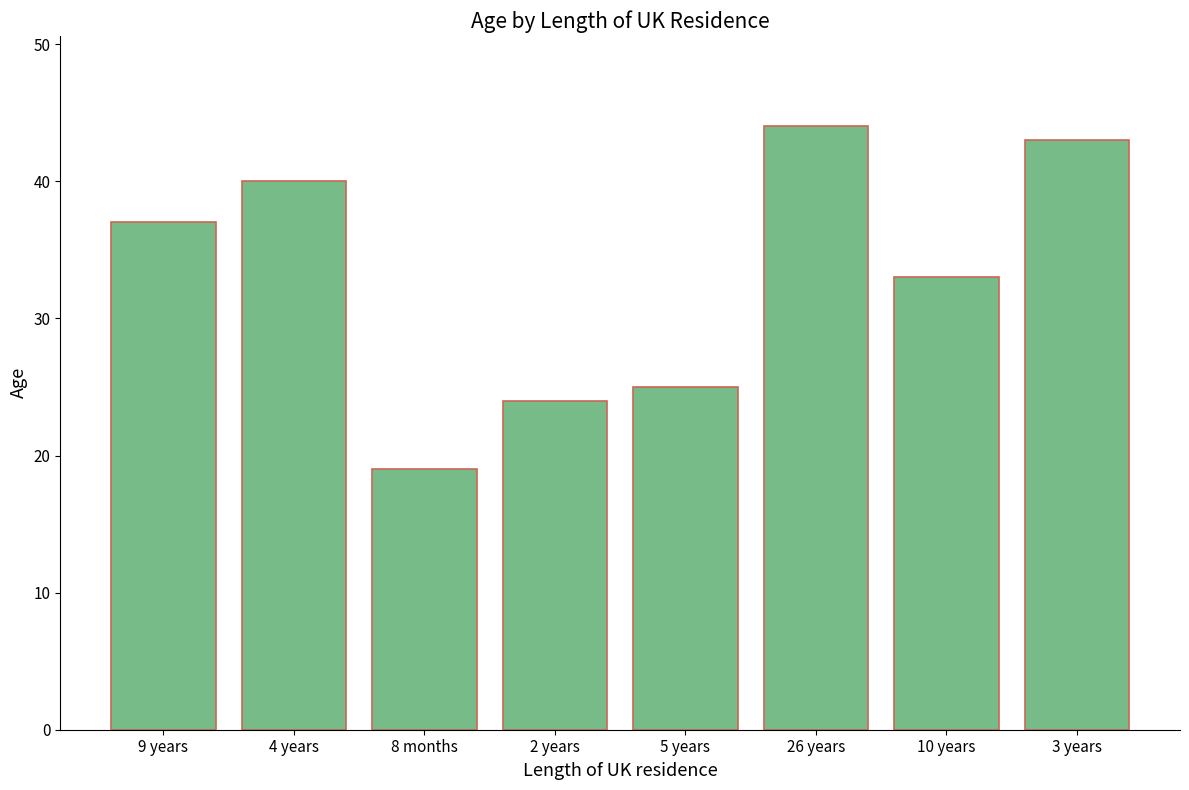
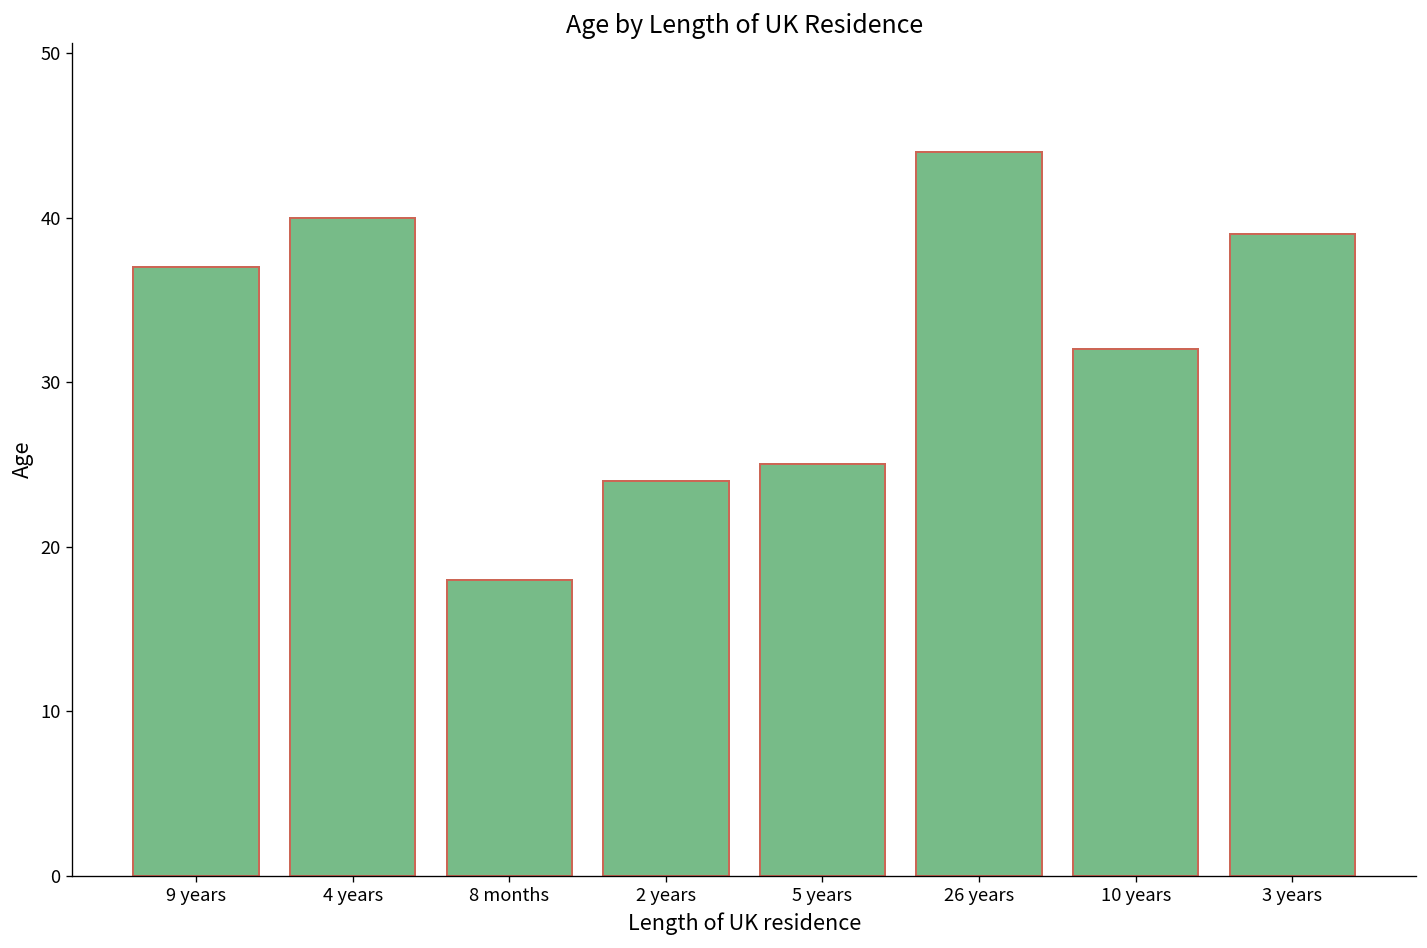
8 months: 19 -> 18
10 years: 33 -> 32
3 years: 43 -> 39
